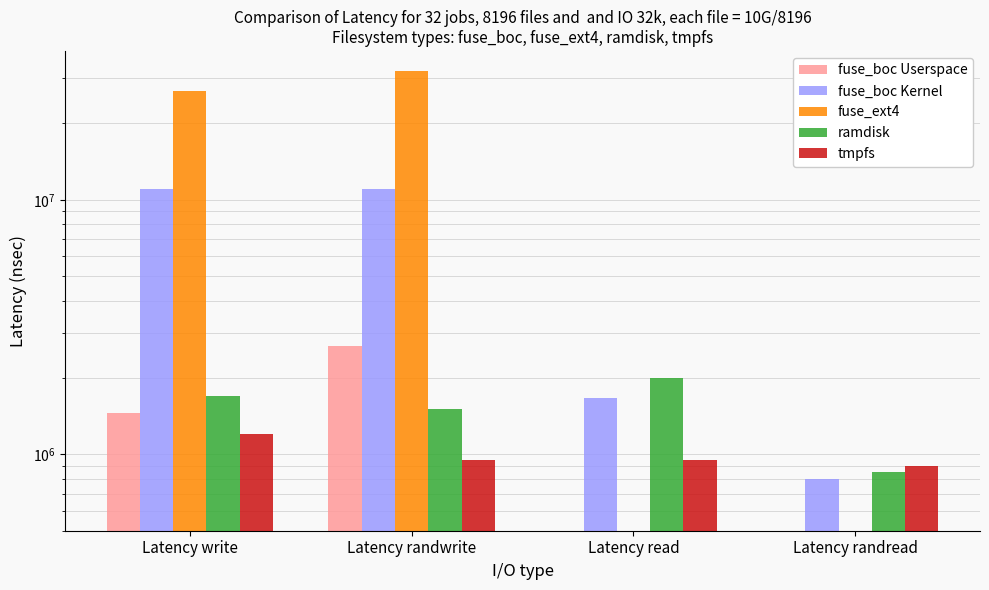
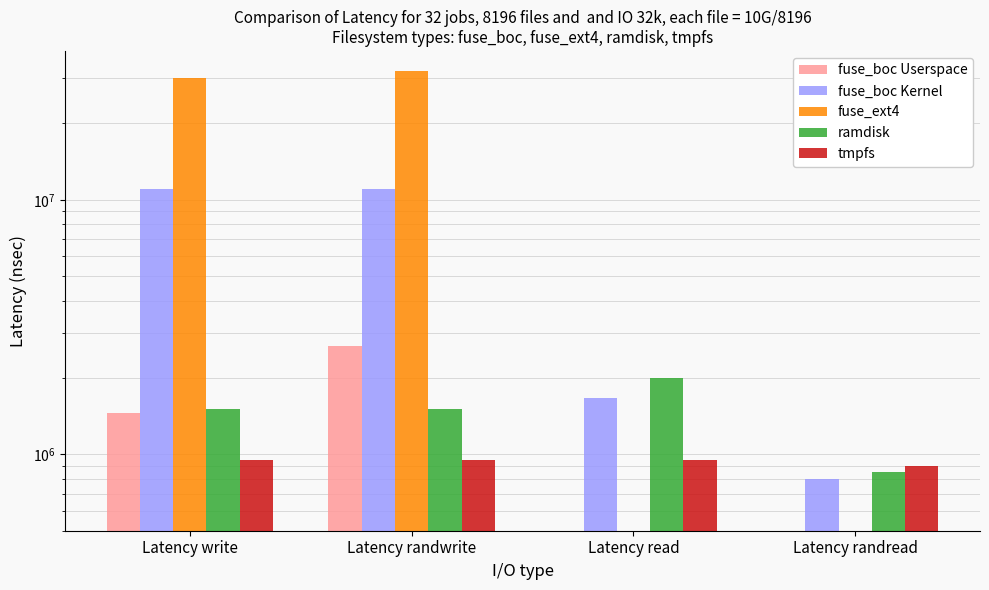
fuse_ext4, Latency write: 27000000 -> 30000000
ramdisk, Latency write: 1700000 -> 1500000
tmpfs, Latency write: 1200000 -> 950000
